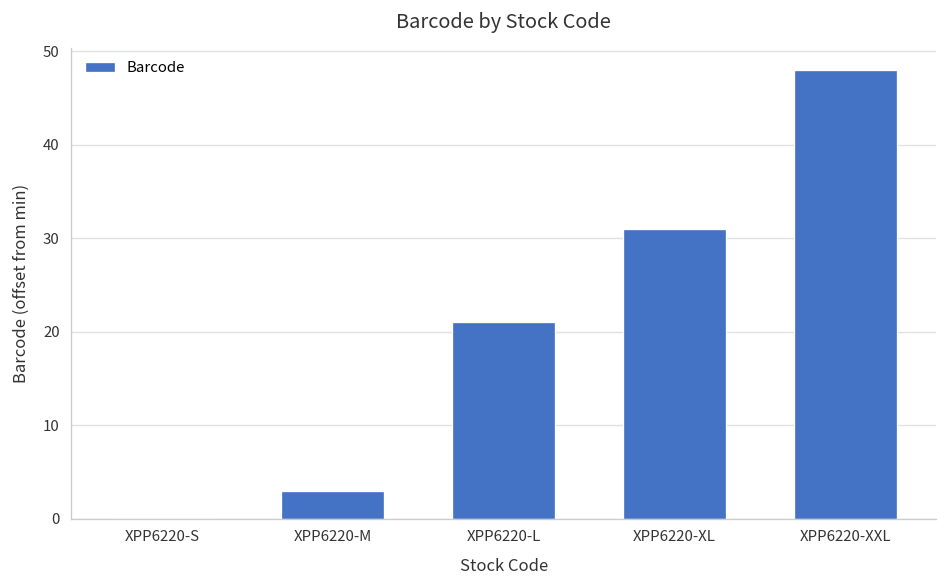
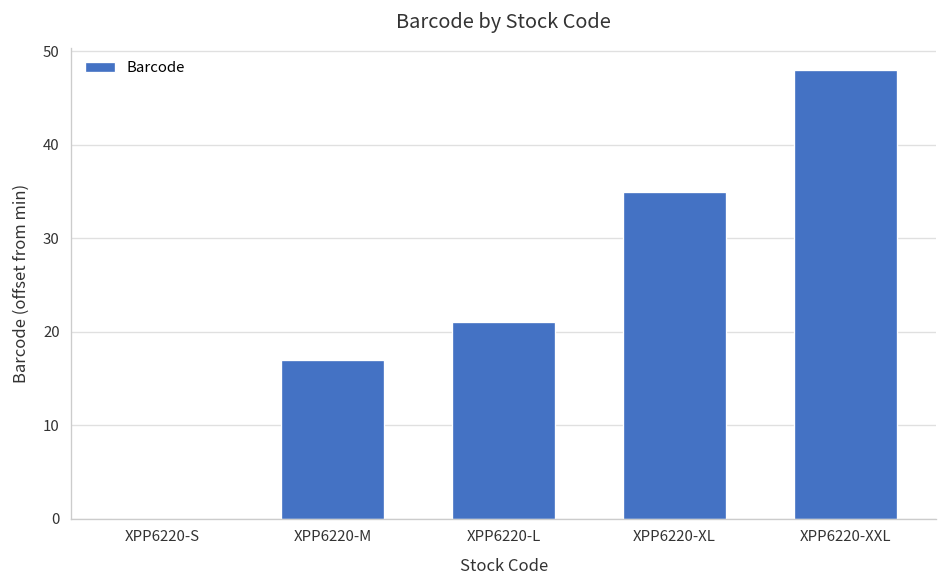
XPP6220-M: 3 -> 17
XPP6220-XL: 31 -> 35
